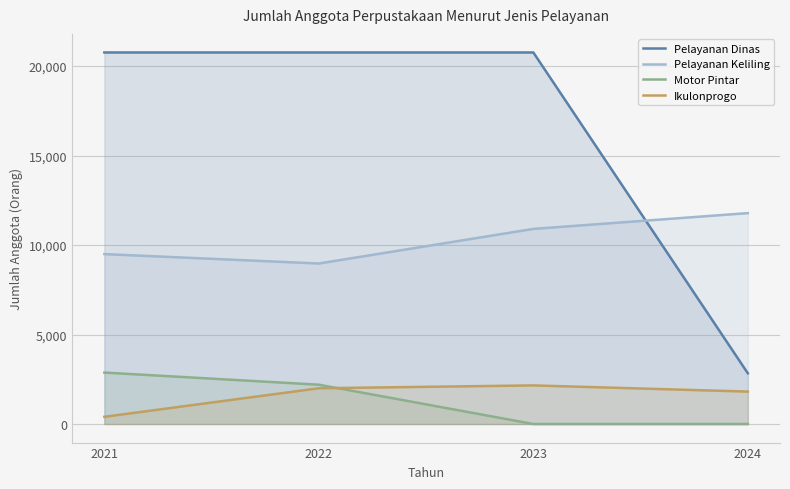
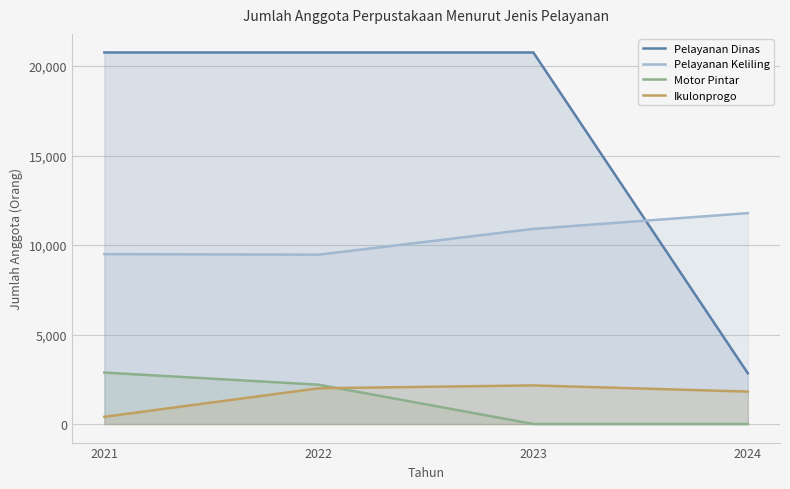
Pelayanan Keliling, 2022: 9,000 -> 9,500
